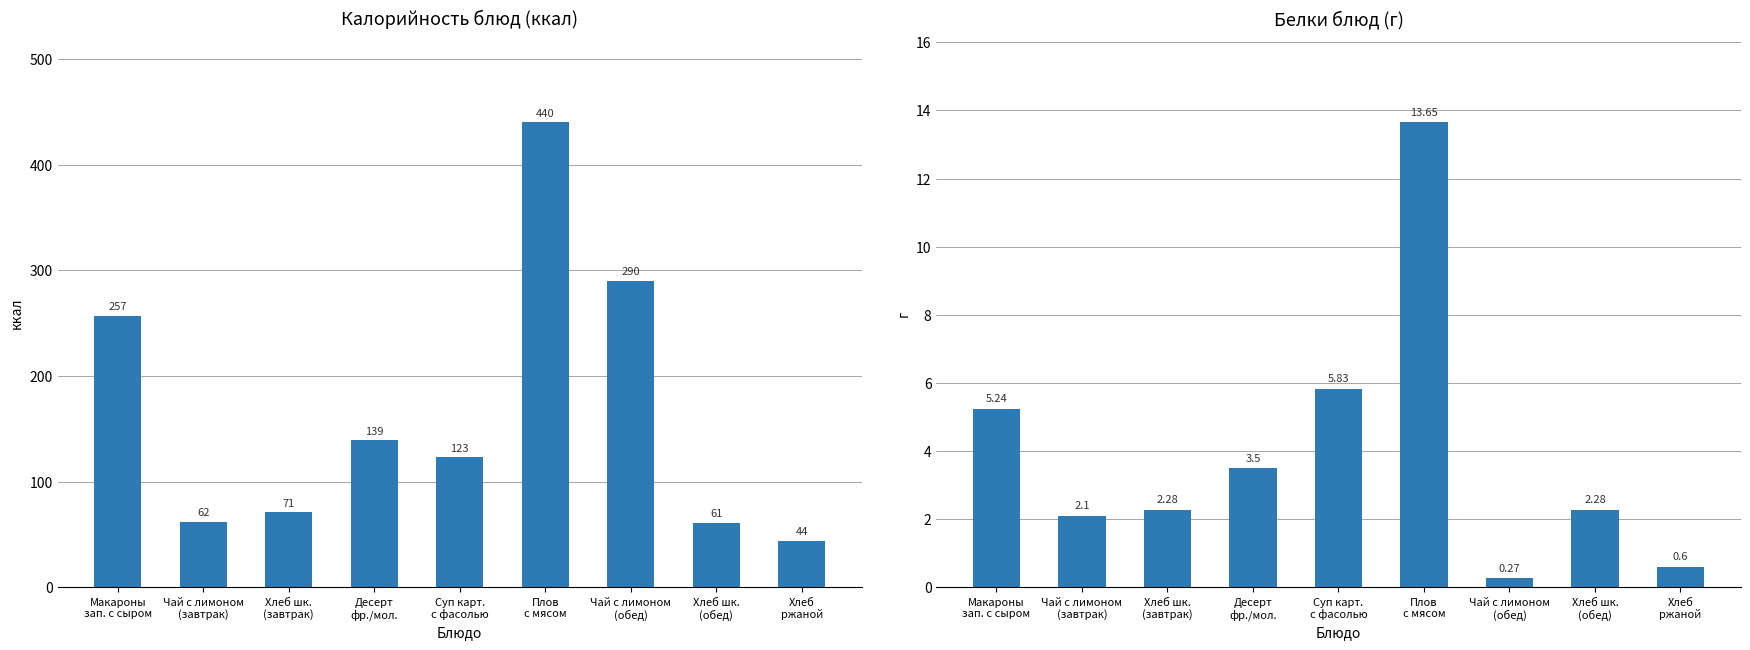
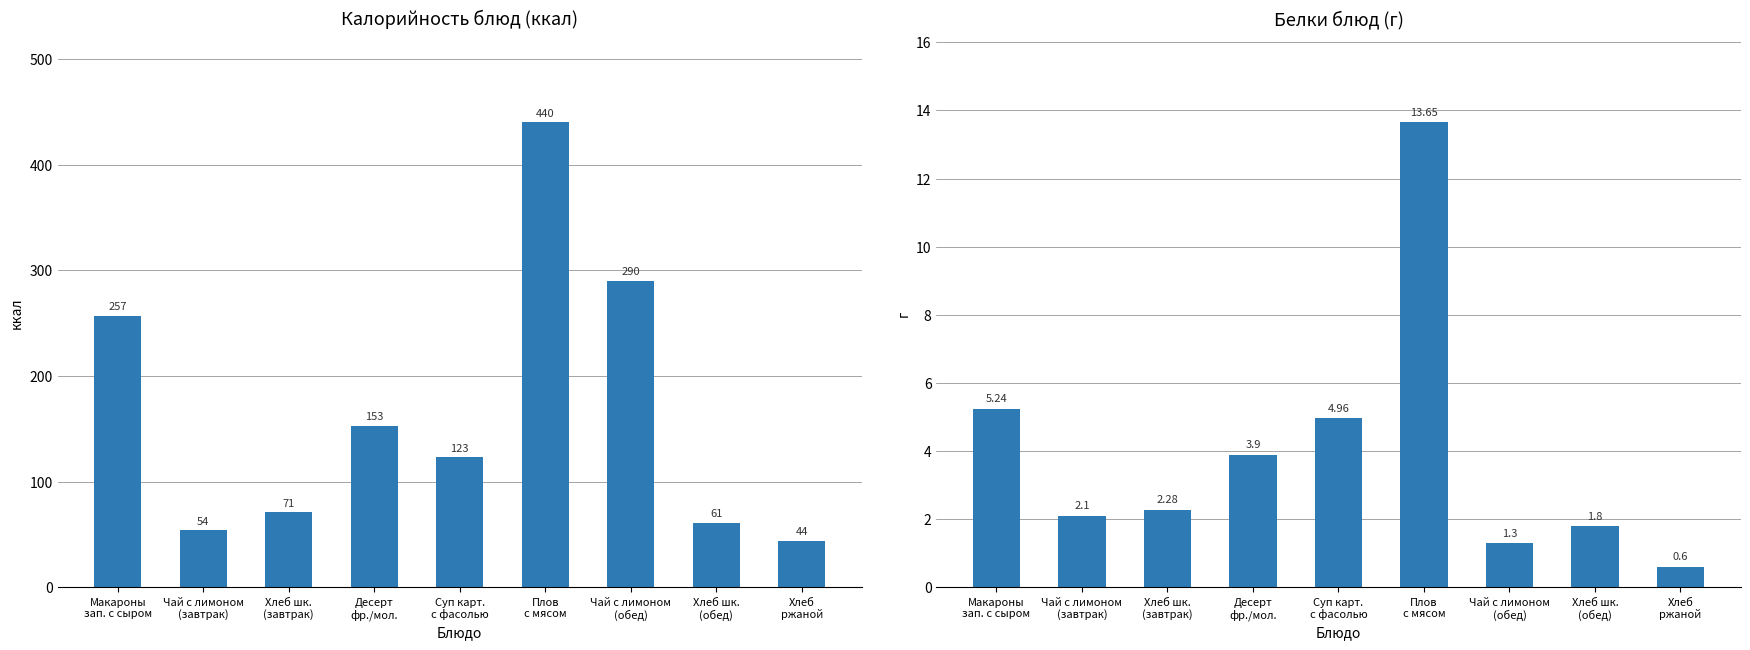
Калорийность блюд (ккал), Чай с лимоном (завтрак): 62 -> 54
Калорийность блюд (ккал), Десерт фр./мол.: 139 -> 153
Белки блюд (г), Десерт фр./мол.: 3.5 -> 3.9
Белки блюд (г), Суп карт. с фасолью: 5.83 -> 4.96
Белки блюд (г), Чай с лимоном (обед): 0.27 -> 1.3
Белки блюд (г), Хлеб шк. (обед): 2.28 -> 1.8
